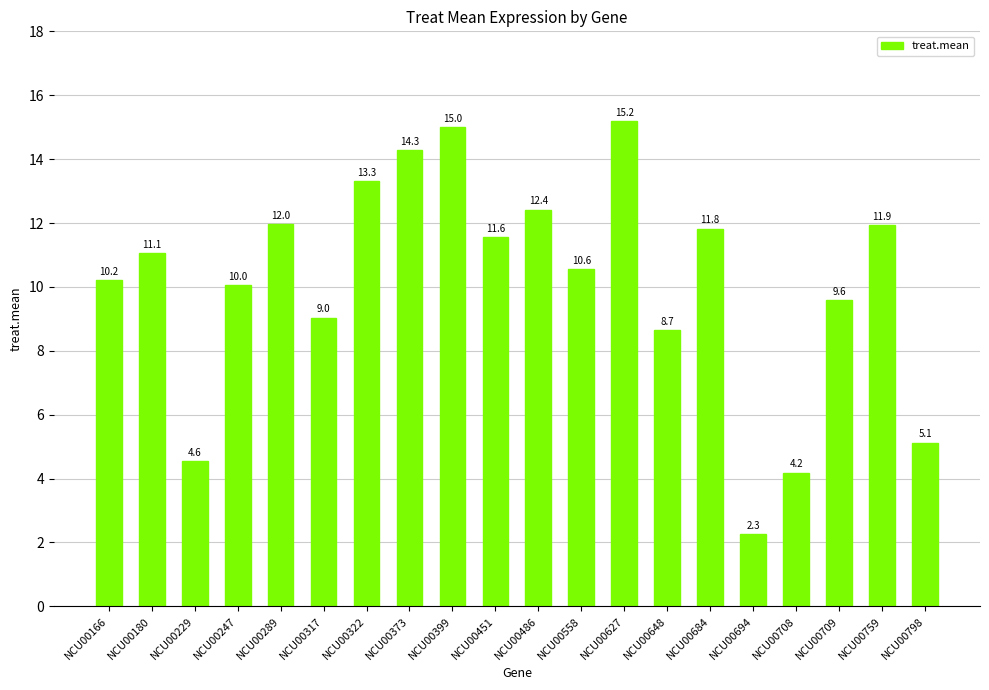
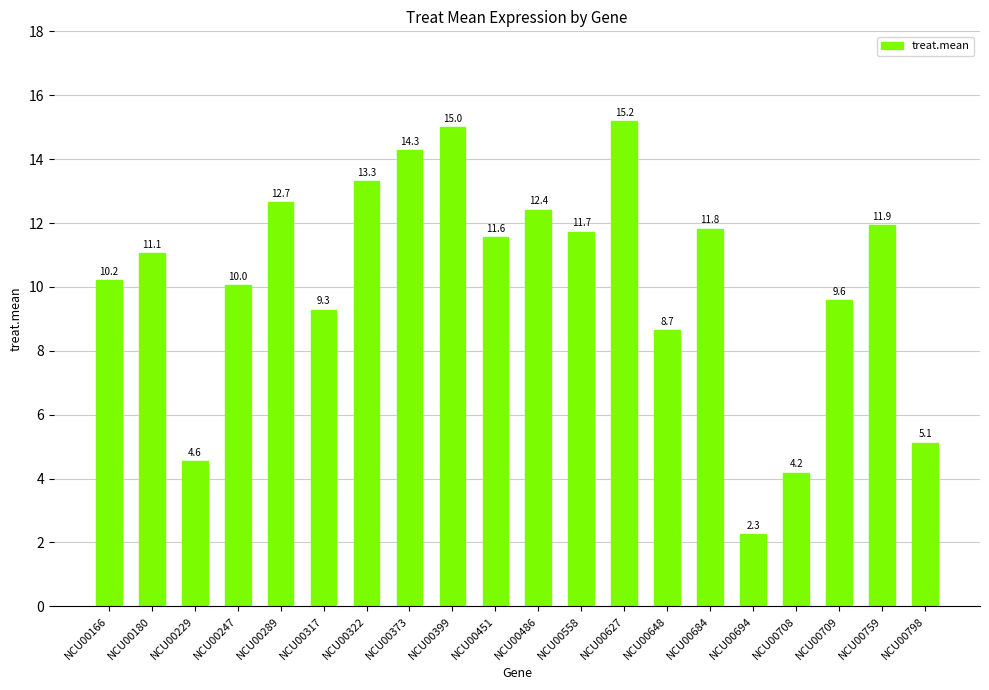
NCU00289: 12.0 -> 12.7
NCU00317: 9.0 -> 9.3
NCU00558: 10.6 -> 11.7
